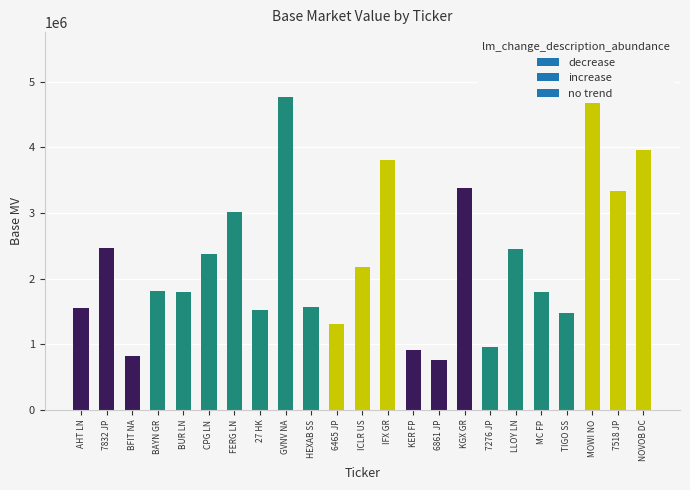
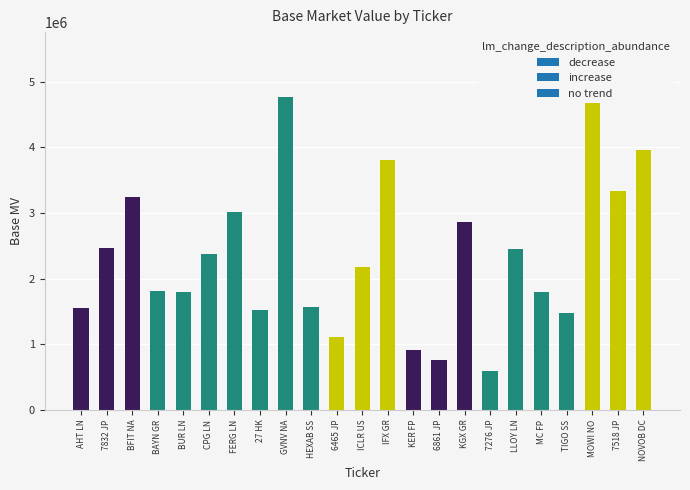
BFIT NA: 800000 -> 3200000
6465 JP: 1300000 -> 1100000
KGX GR: 3400000 -> 2900000
7276 JP: 1000000 -> 600000
